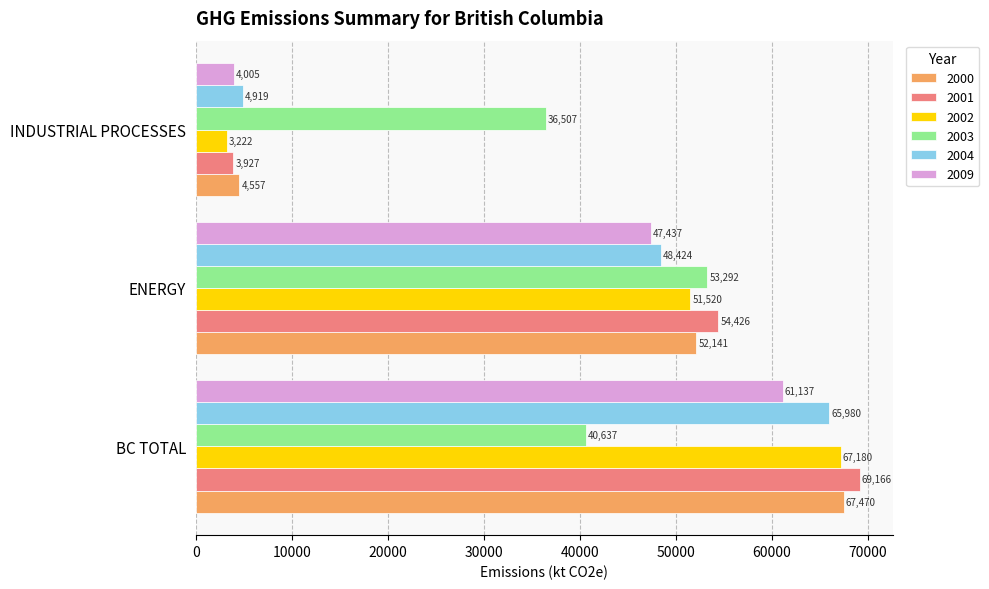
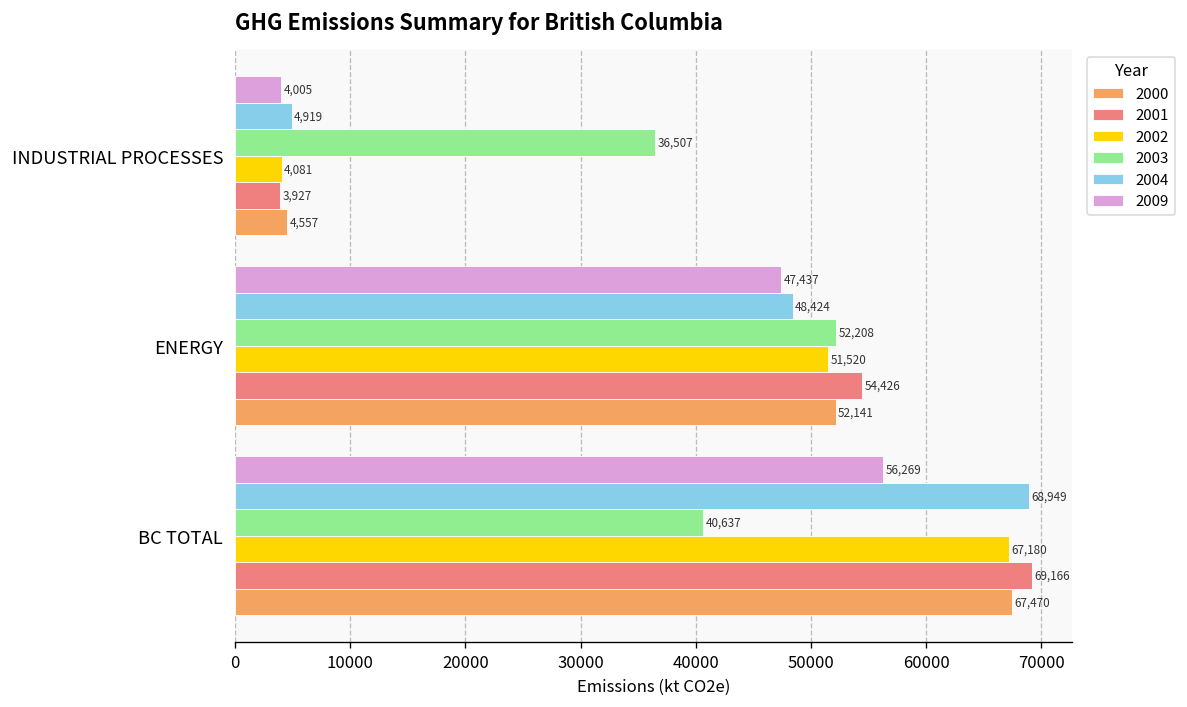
2002, INDUSTRIAL PROCESSES: 3,222 -> 4,081
2003, ENERGY: 53,292 -> 52,208
2009, BC TOTAL: 61,137 -> 56,269
2004, BC TOTAL: 65,980 -> 68,949
